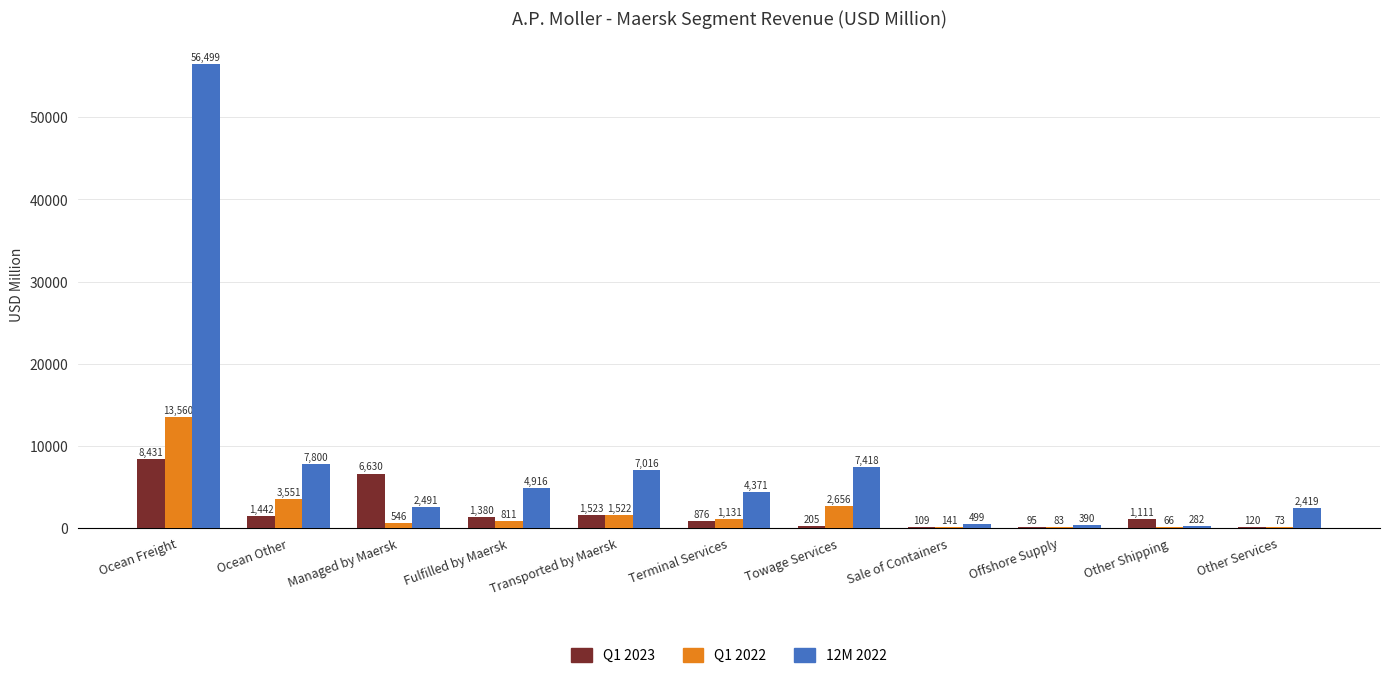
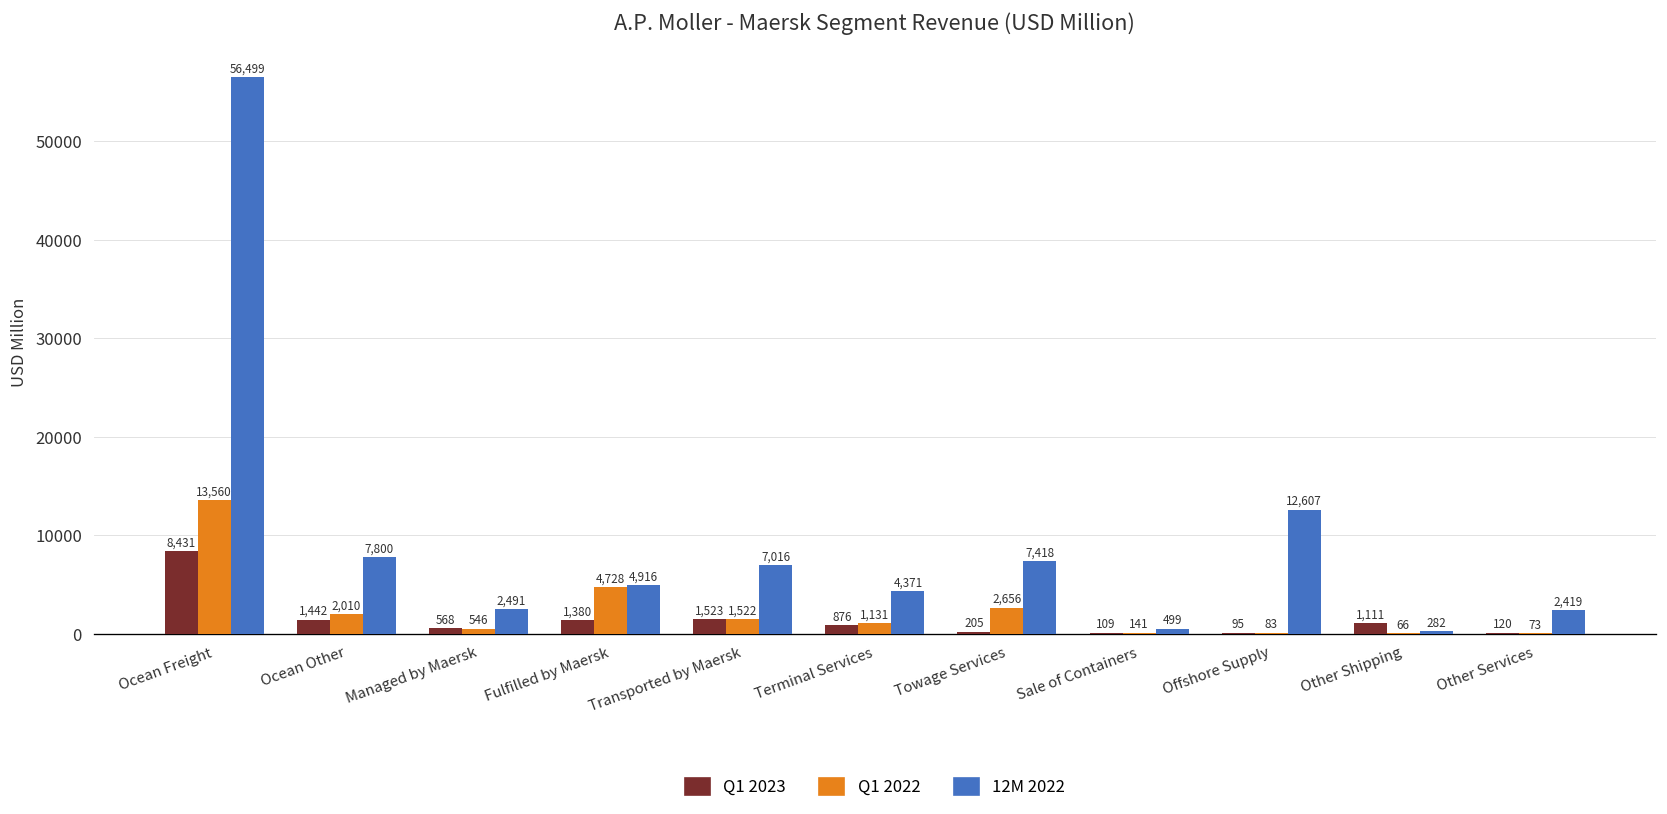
Q1 2022, Ocean Other: 3,551 -> 2,010
Q1 2023, Managed by Maersk: 6,630 -> 568
Q1 2022, Fulfilled by Maersk: 811 -> 4,728
12M 2022, Offshore Supply: 390 -> 12,607
